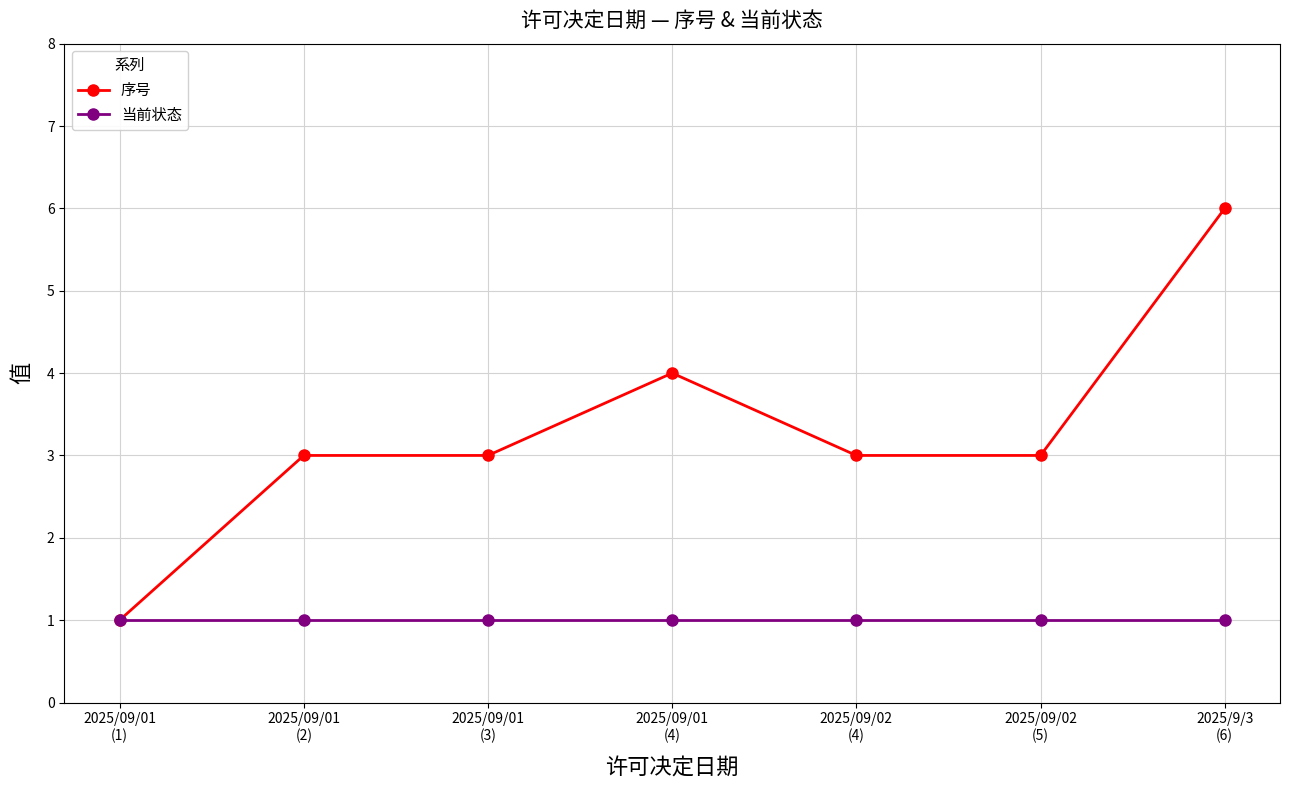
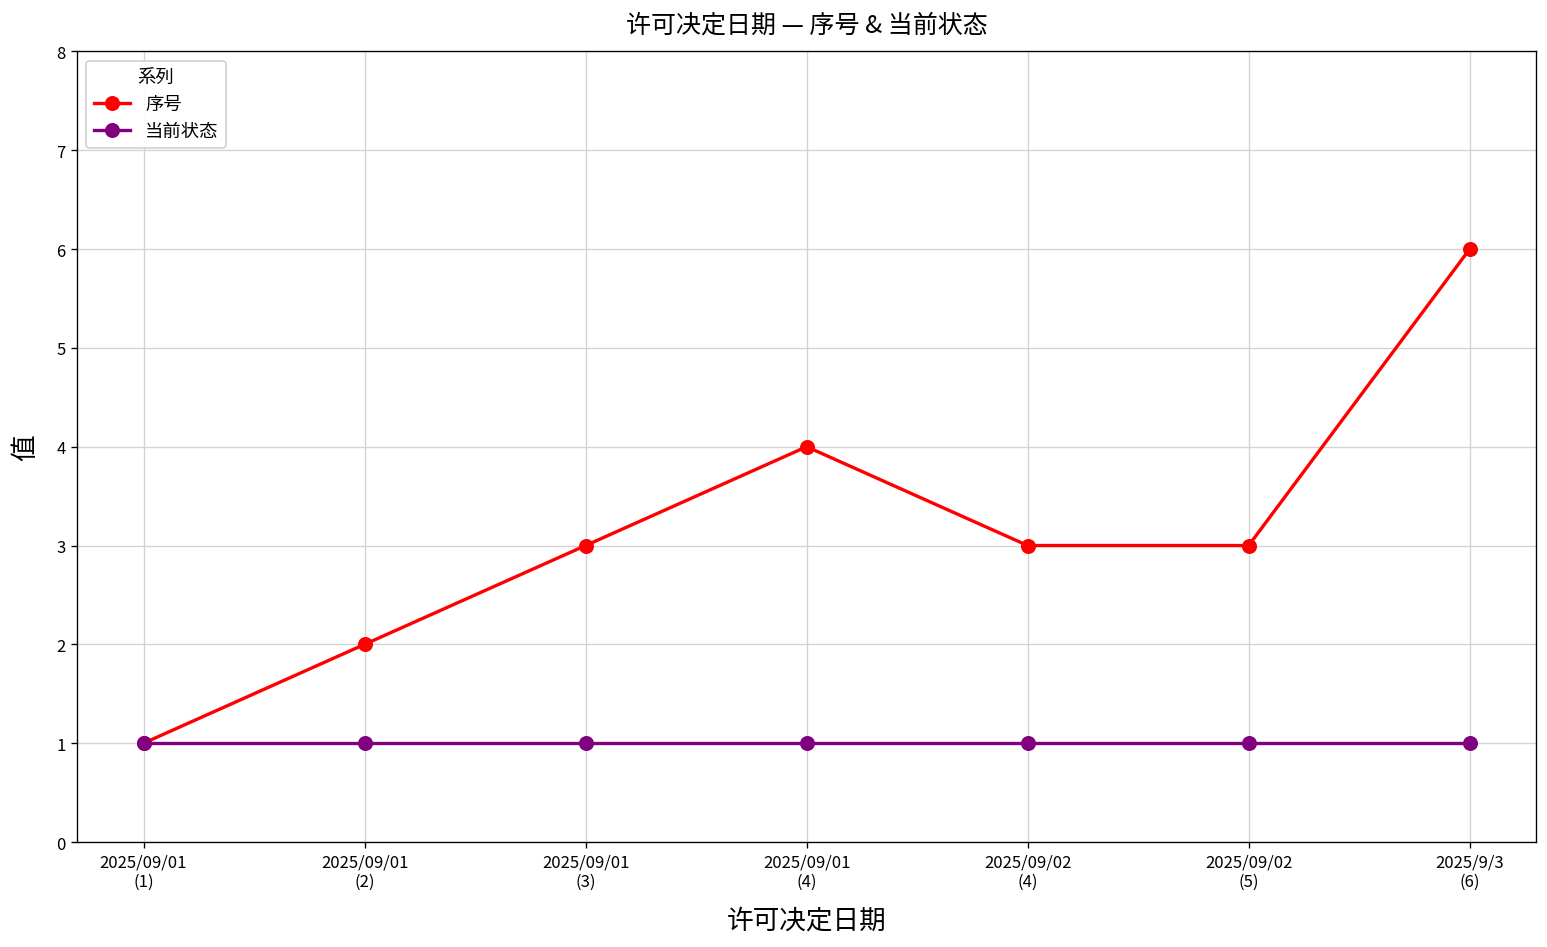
序号, 2025/09/01 (2): 3 -> 2
